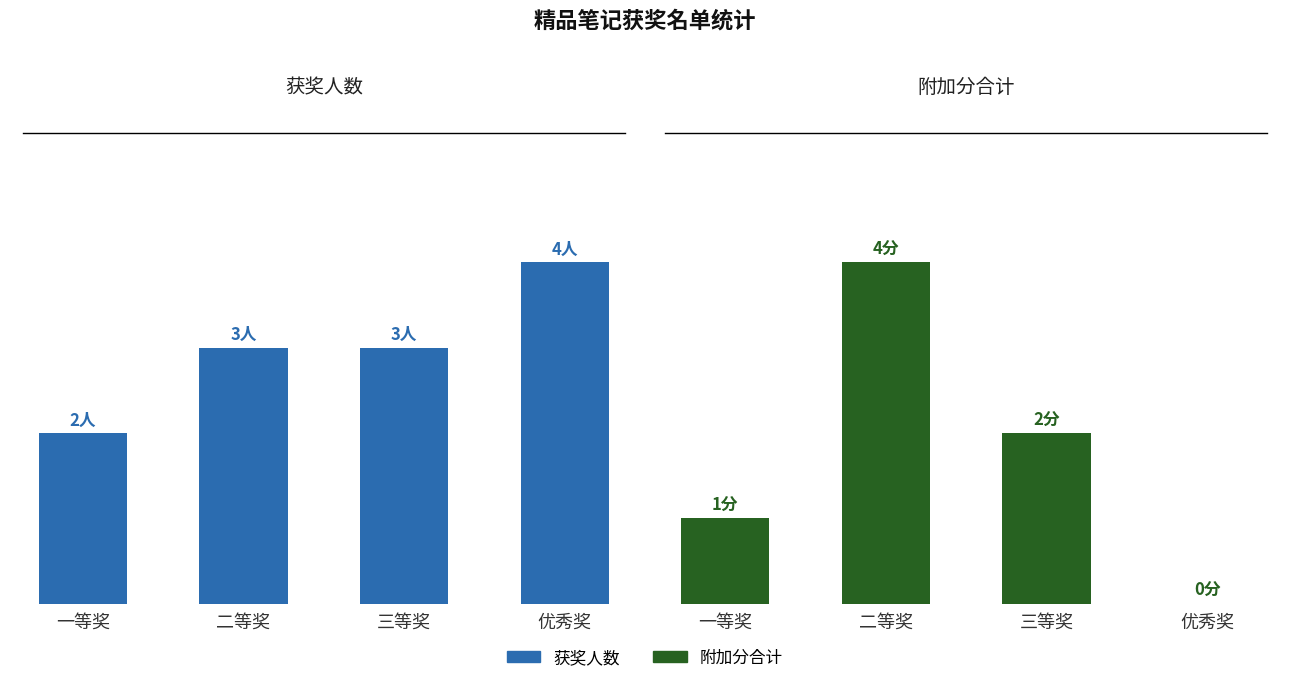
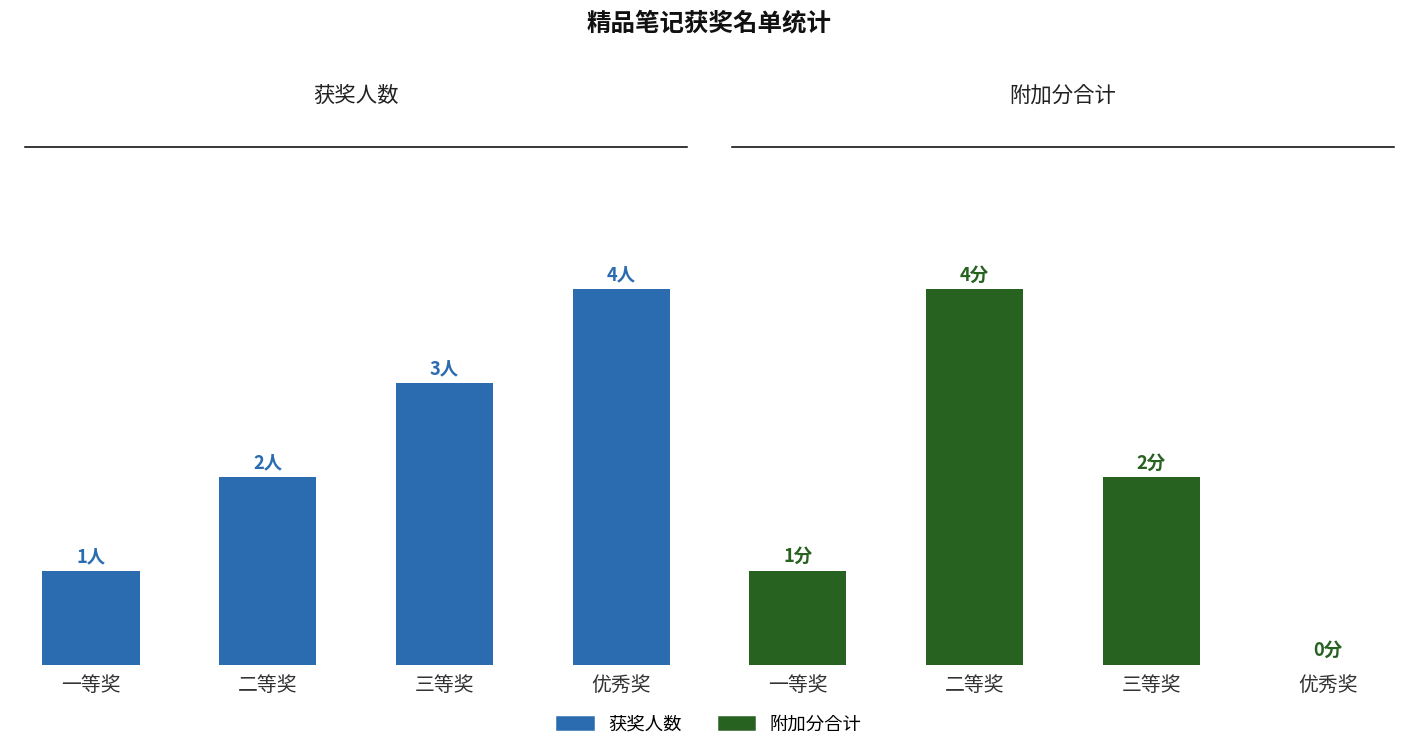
获奖人数, 一等奖: 2人 -> 1人
获奖人数, 二等奖: 3人 -> 2人
